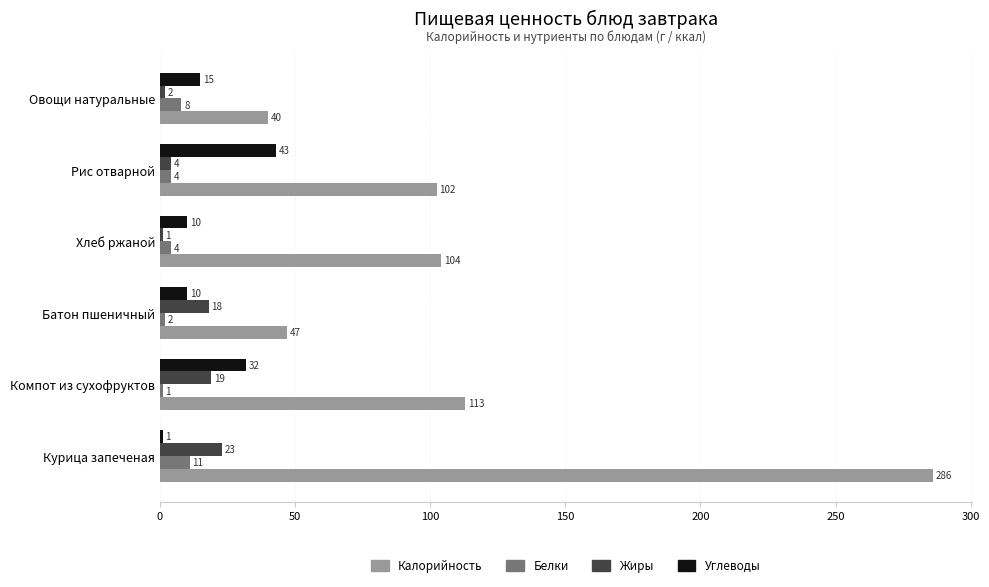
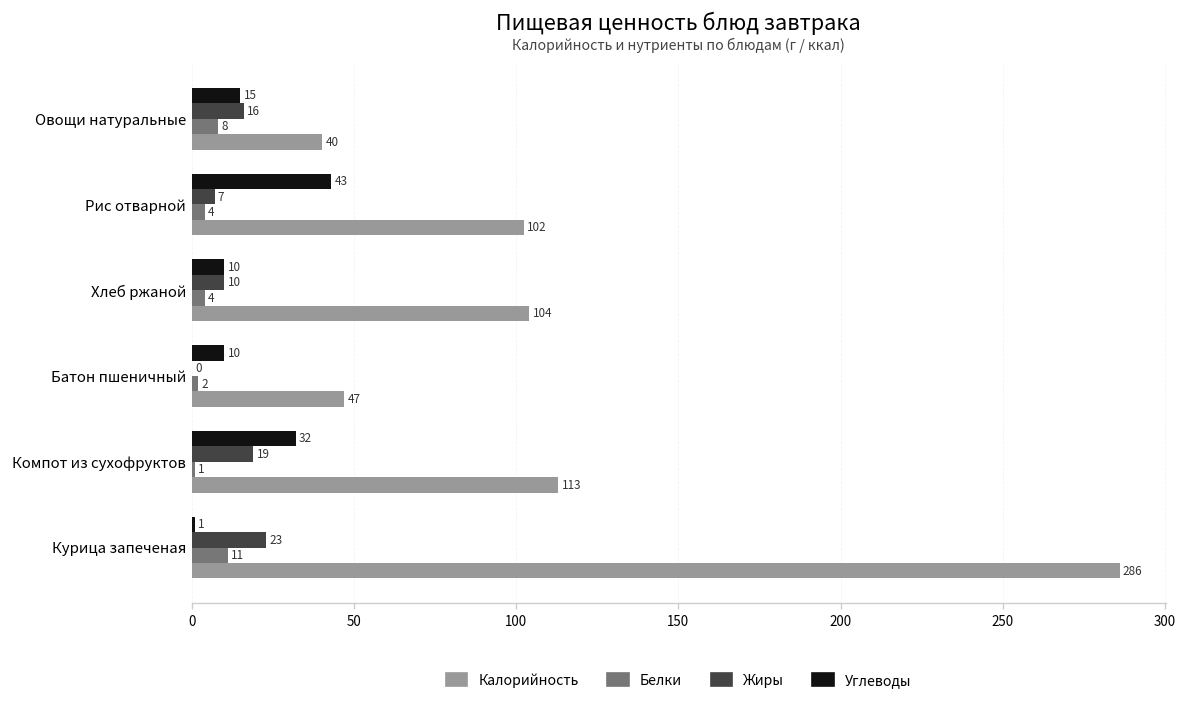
Жиры, Овощи натуральные: 2 -> 16
Жиры, Рис отварной: 4 -> 7
Жиры, Хлеб ржаной: 1 -> 10
Жиры, Батон пшеничный: 18 -> 0
